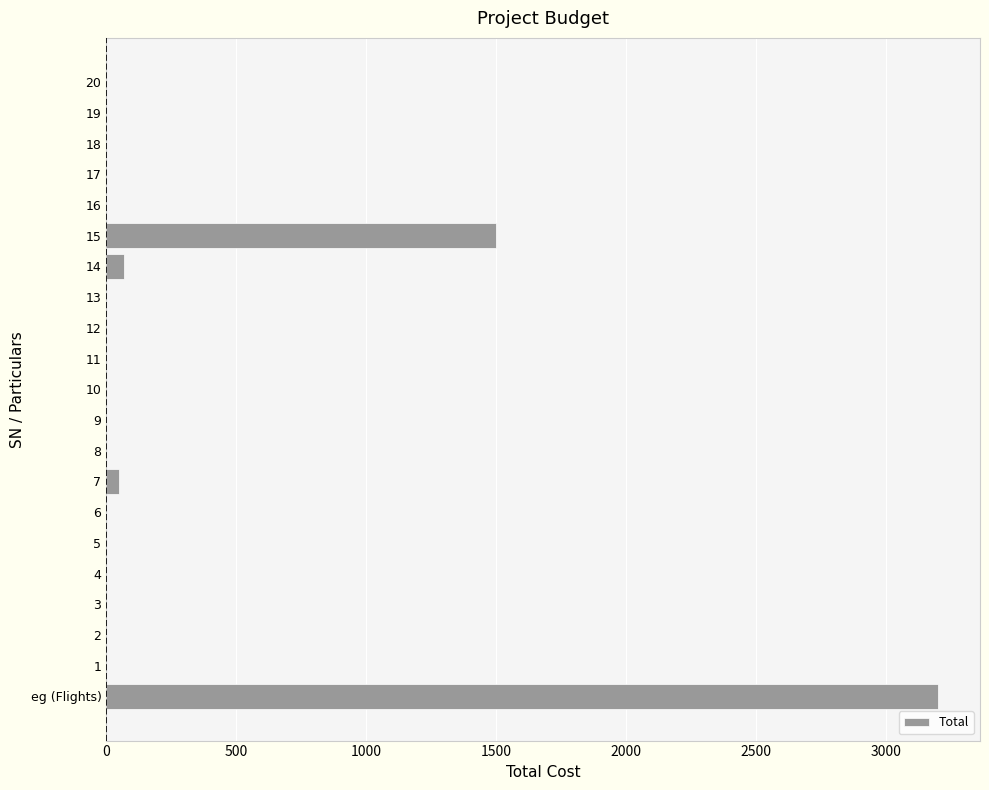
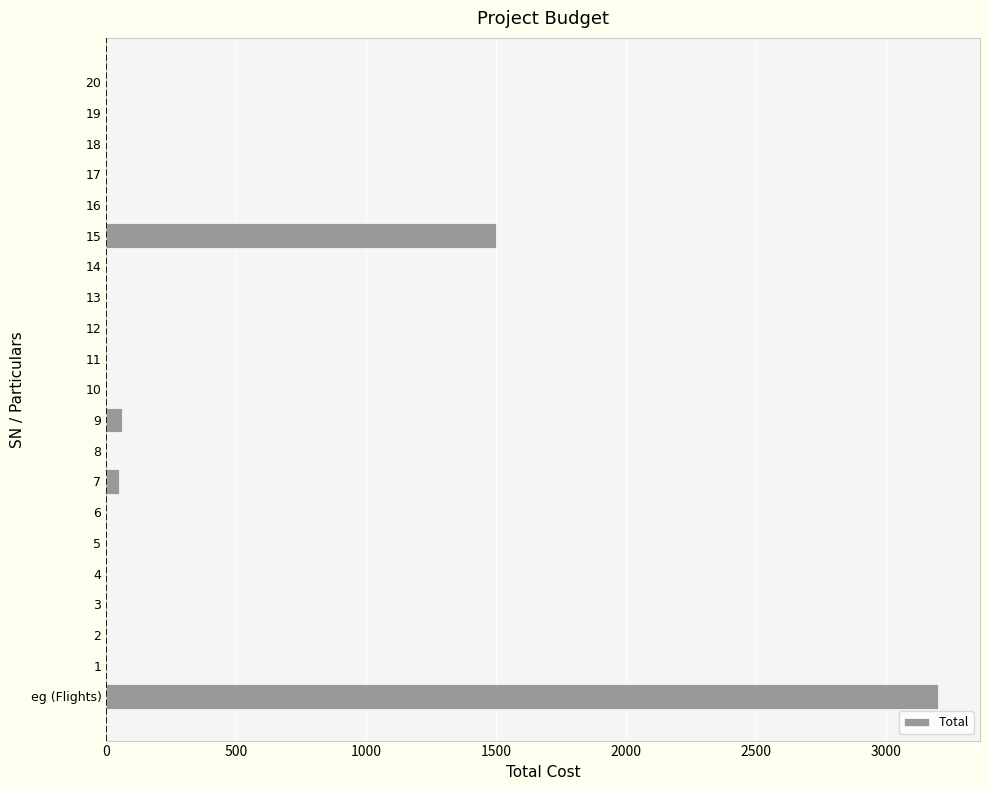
14: 70 -> 0
9: 0 -> 60
